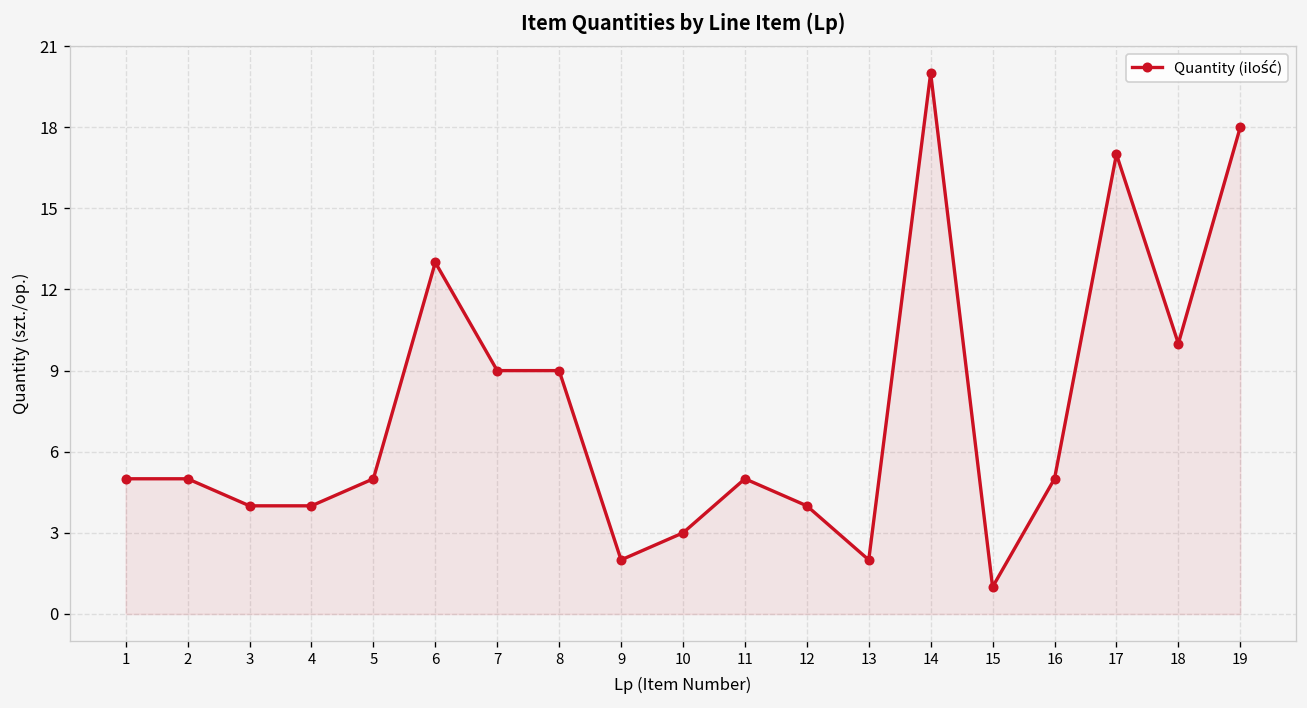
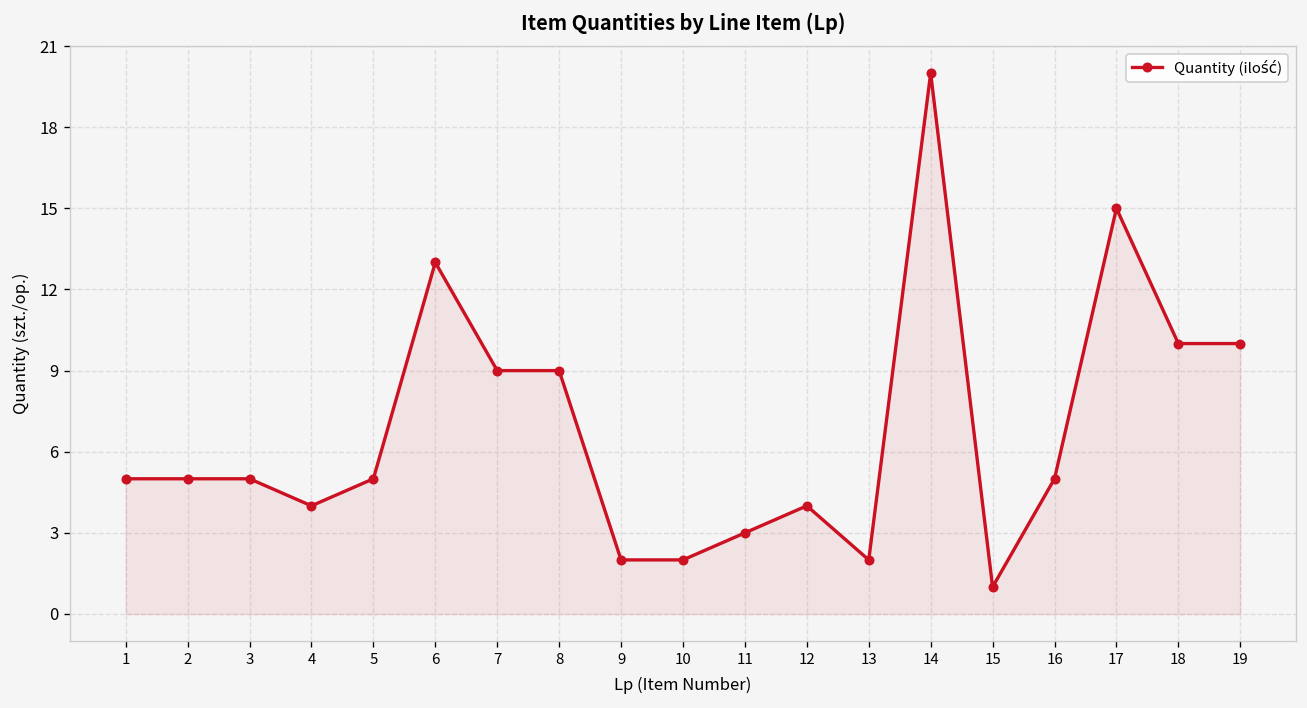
3: 4 -> 5
10: 3 -> 2
11: 5 -> 3
17: 17 -> 15
19: 18 -> 10
